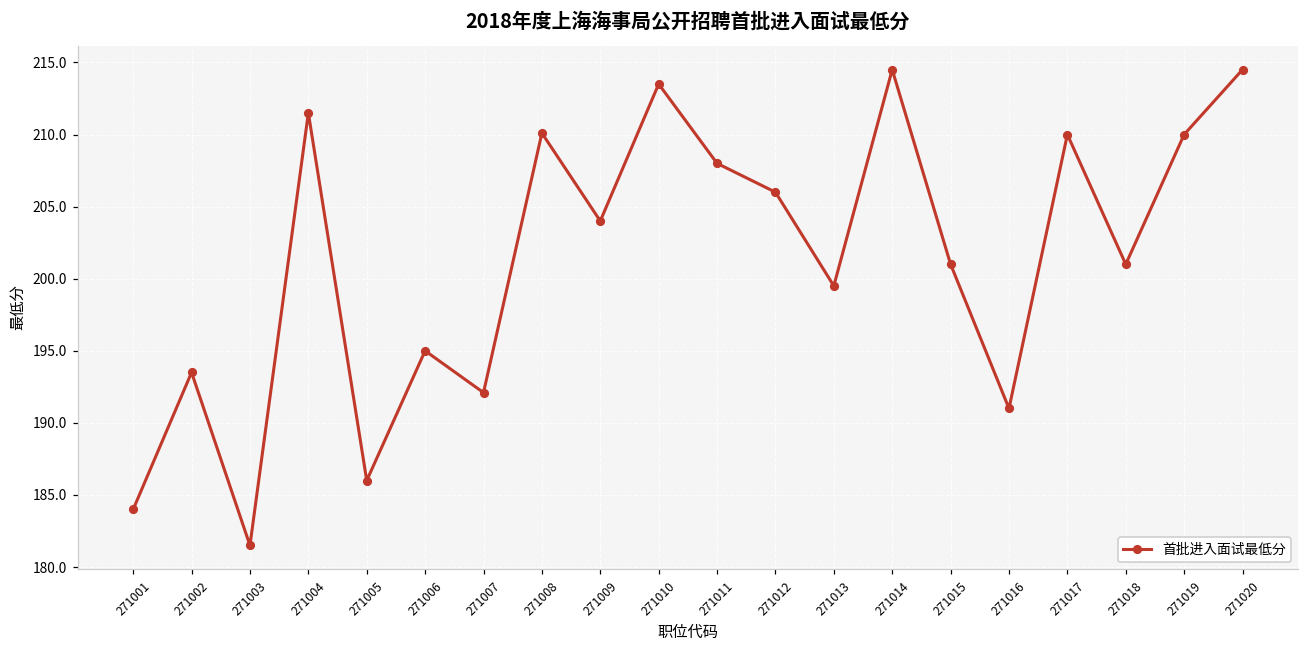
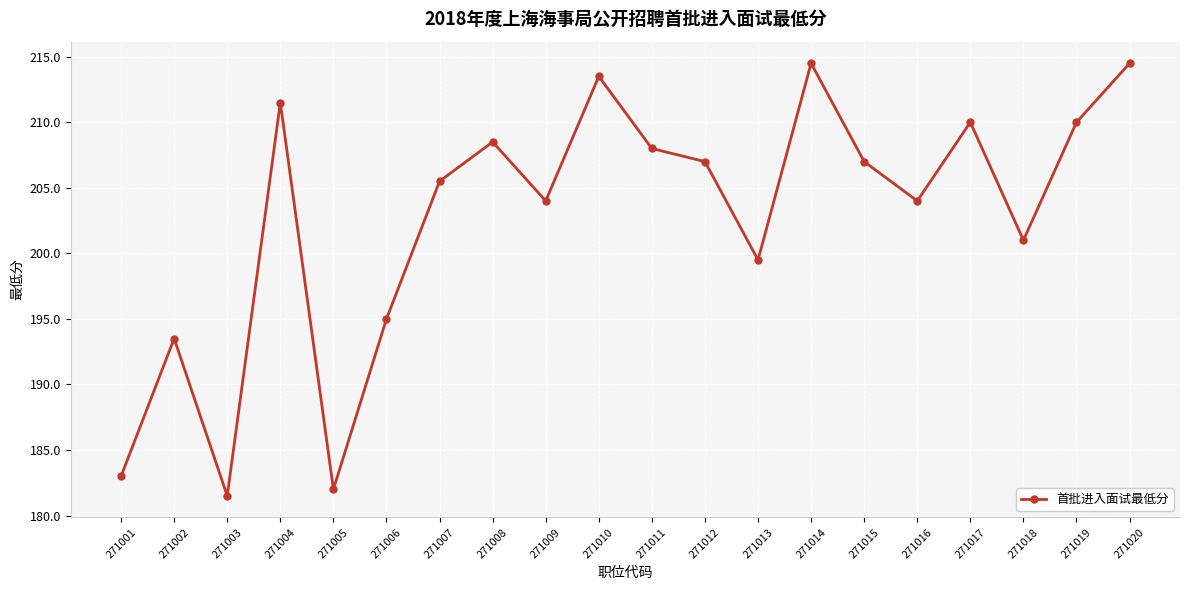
271001: 184 -> 183
271005: 186 -> 182
271007: 192.1 -> 205.5
271008: 210.1 -> 208.5
271012: 206 -> 207
271015: 201 -> 207
271016: 191 -> 204
